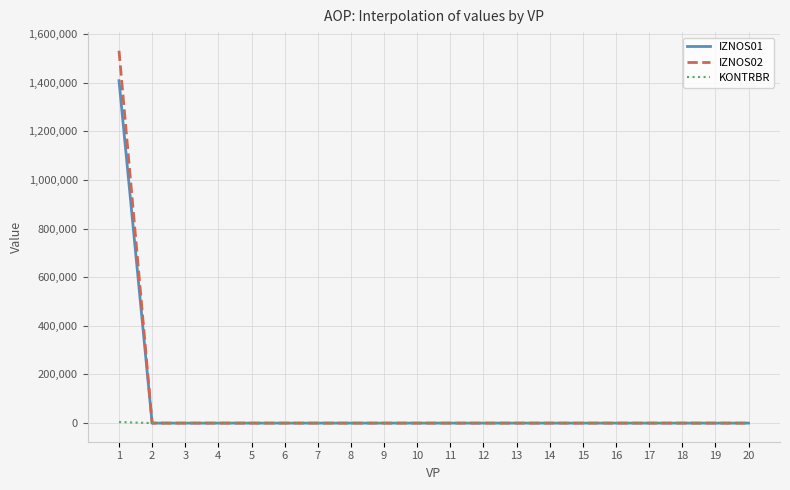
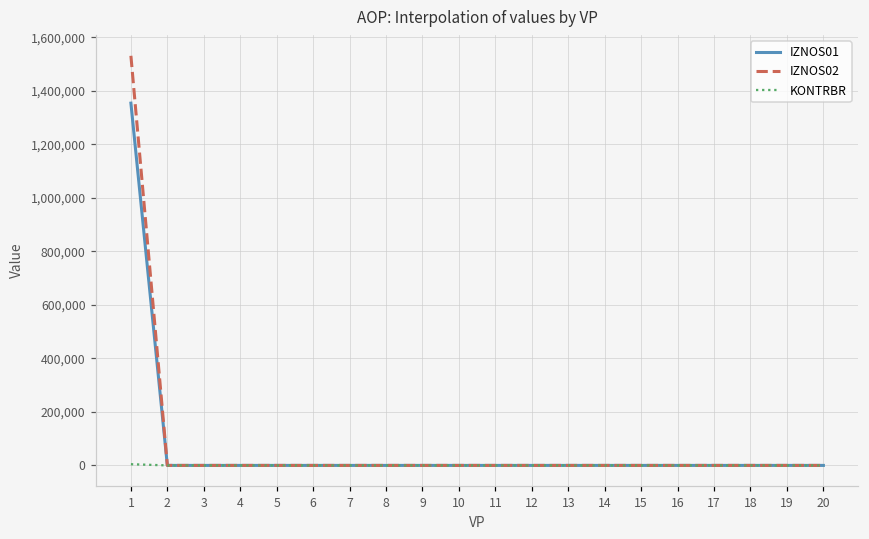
IZNOS01, 1: 1,410,000 -> 1,350,000
